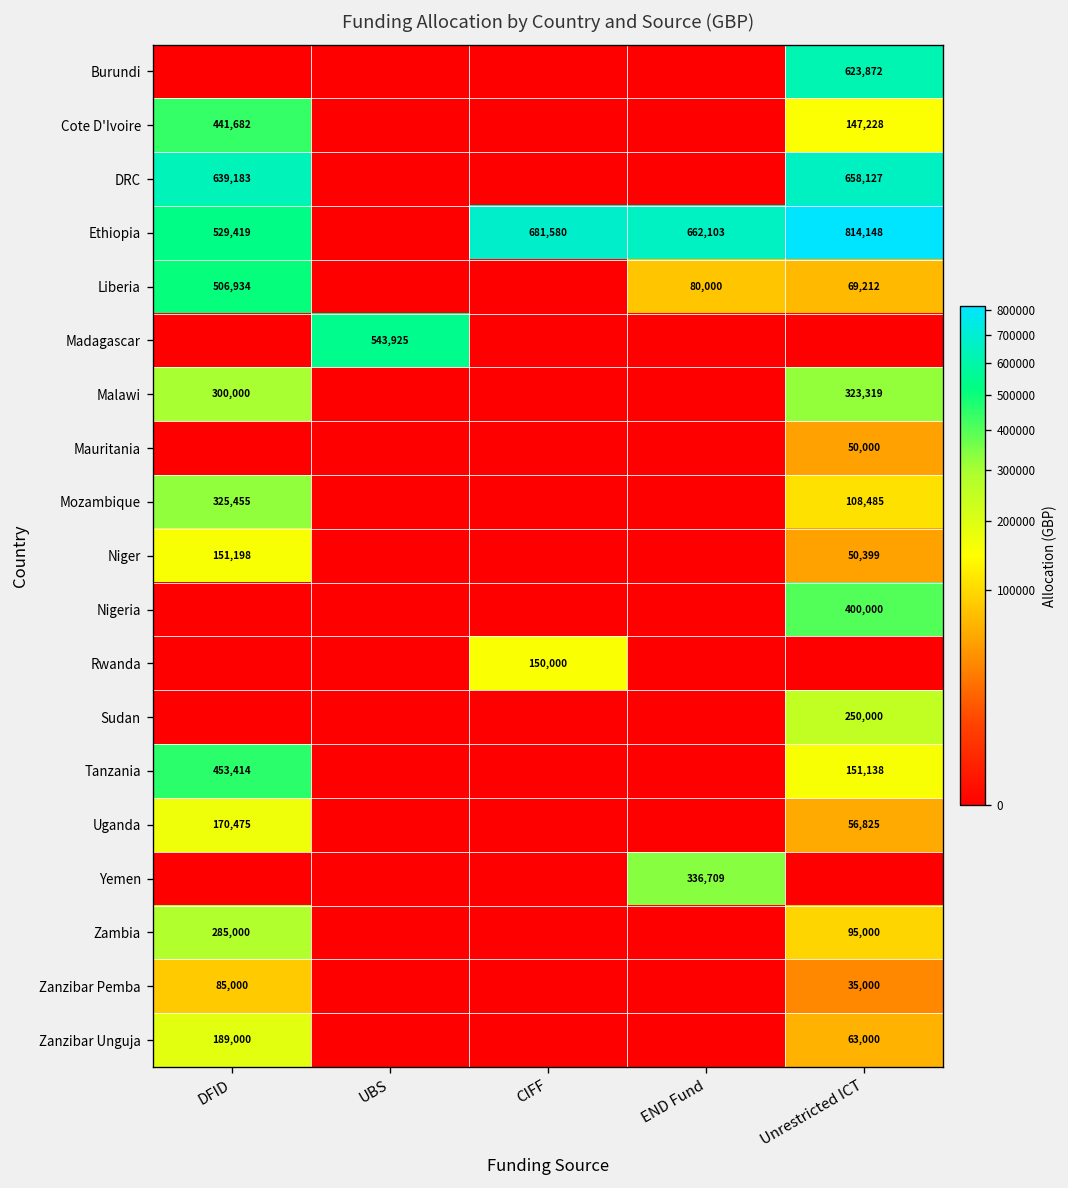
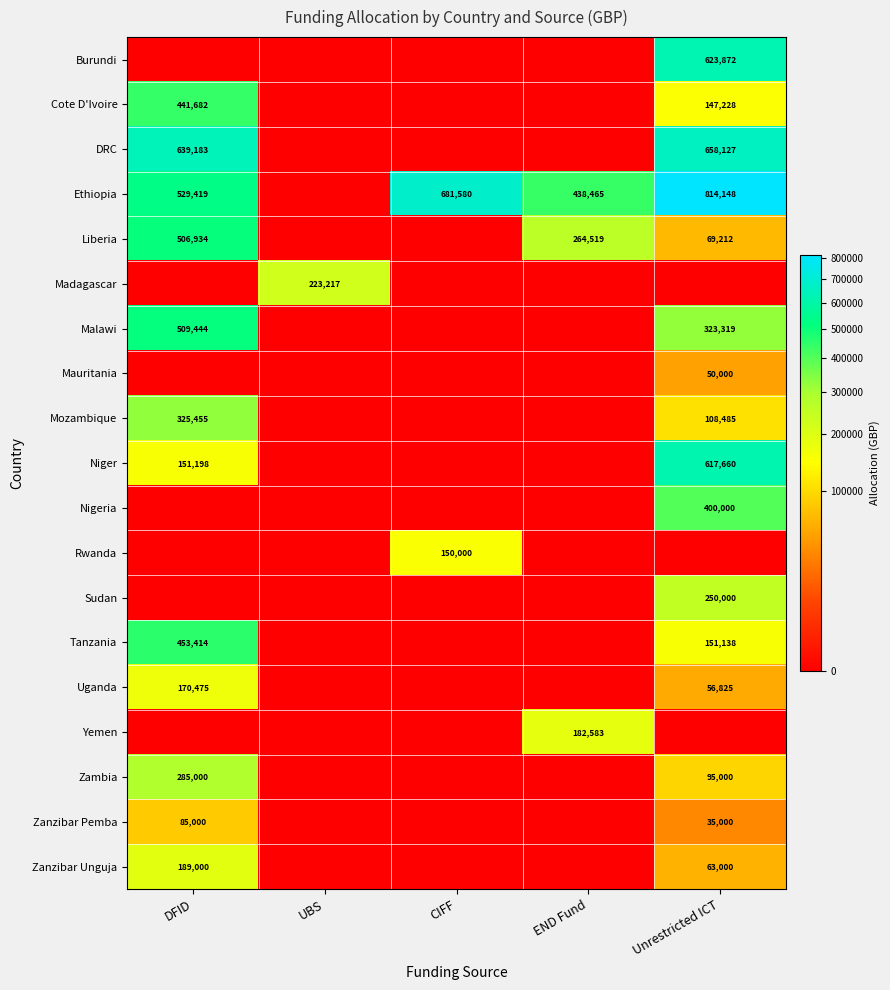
Ethiopia, END Fund: 662,103 -> 438,465
Liberia, END Fund: 80,000 -> 264,519
Madagascar, UBS: 543,925 -> 223,217
Malawi, DFID: 300,000 -> 509,444
Niger, Unrestricted ICT: 50,399 -> 617,660
Yemen, END Fund: 336,709 -> 182,583
